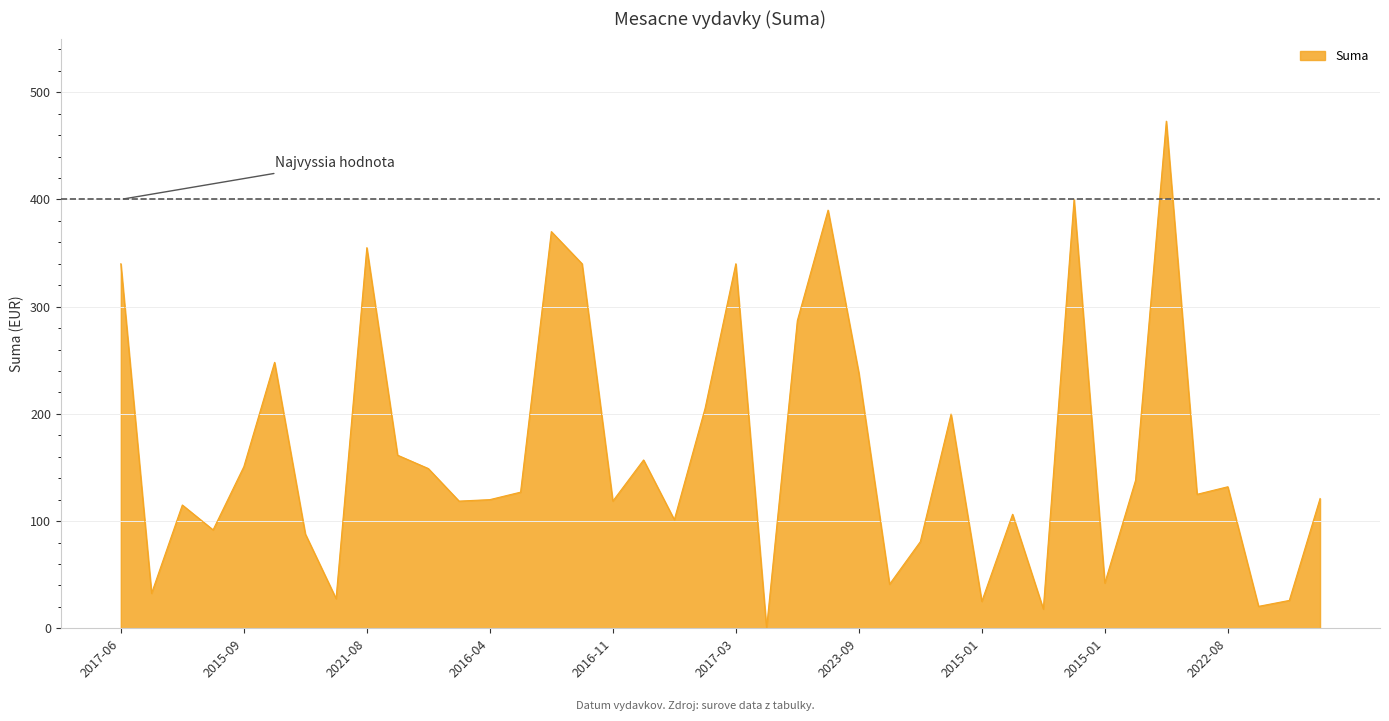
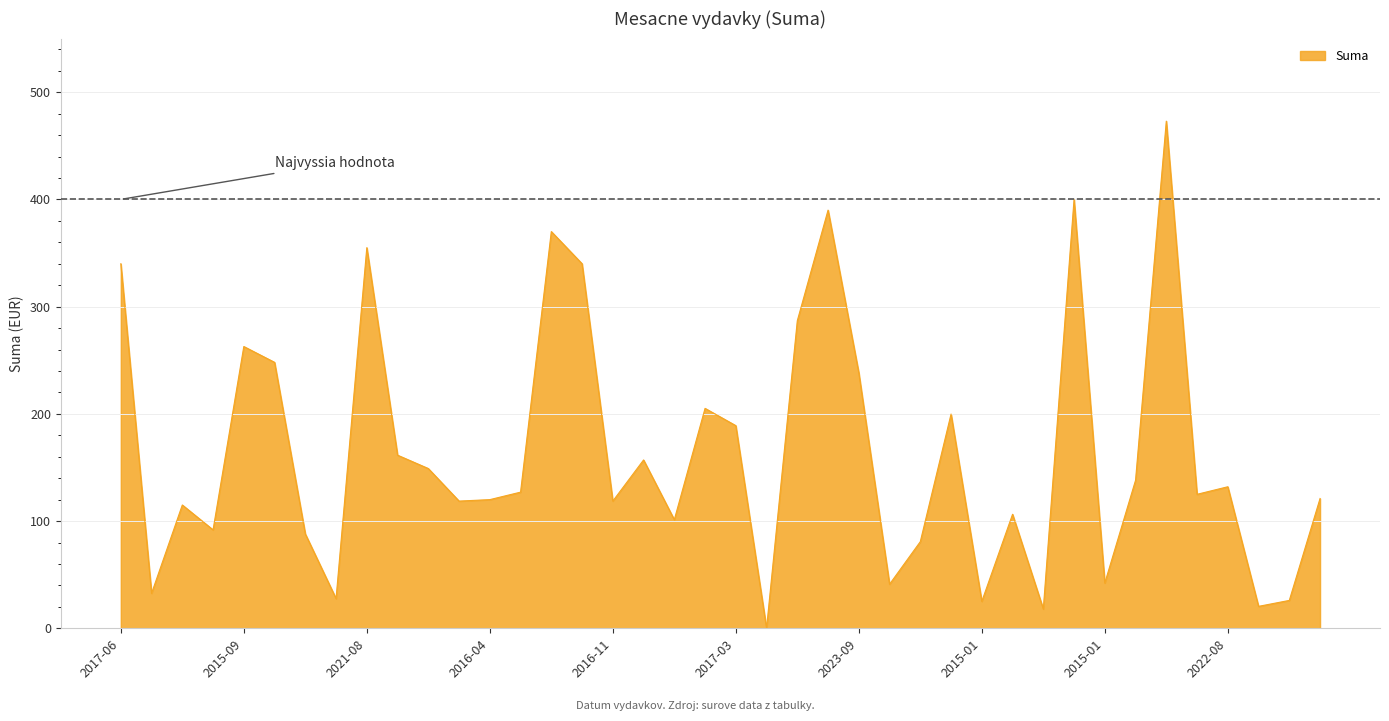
2015-09: 151 -> 263
2017-03: 340 -> 189
